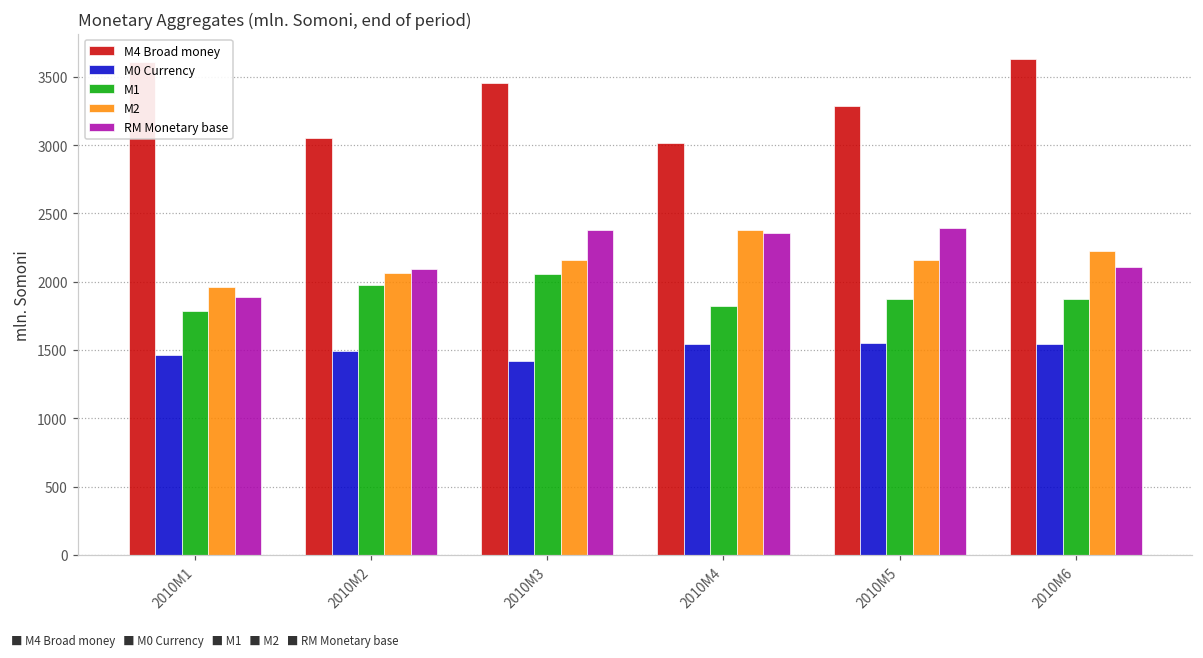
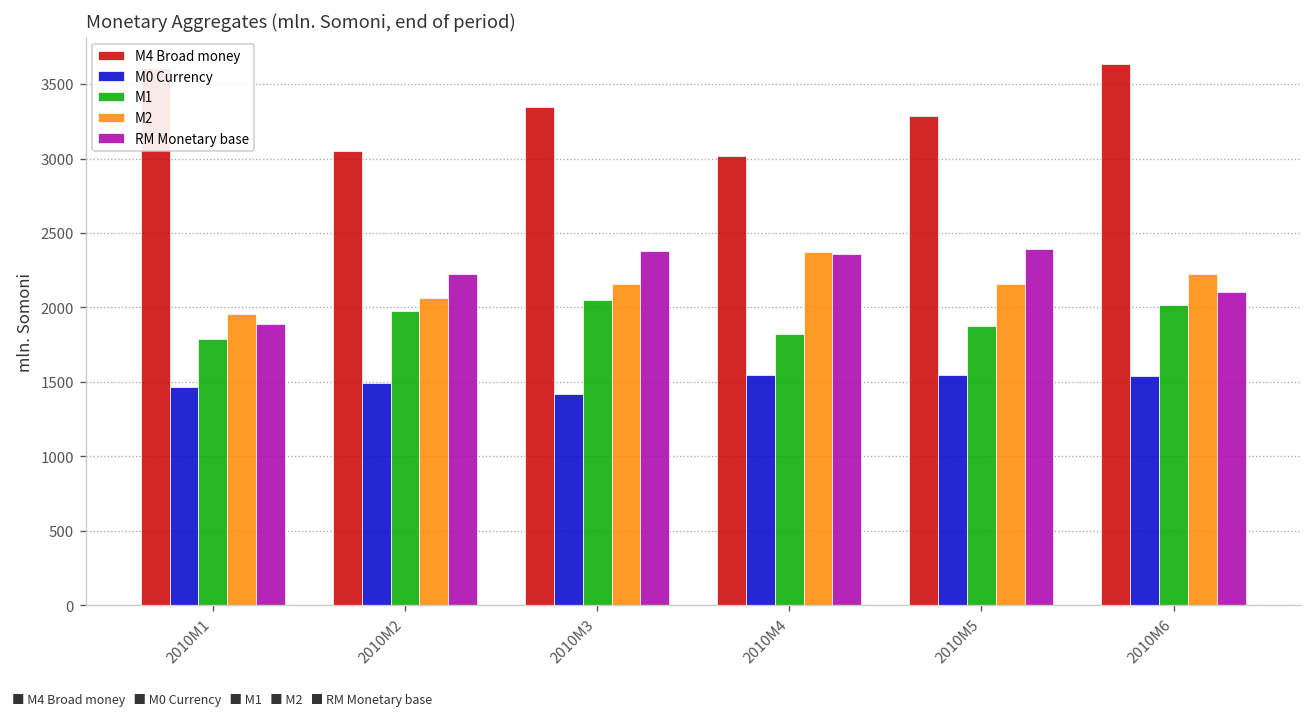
RM Monetary base, 2010M2: 2090 -> 2230
M4 Broad money, 2010M3: 3450 -> 3340
M1, 2010M6: 1880 -> 2020
